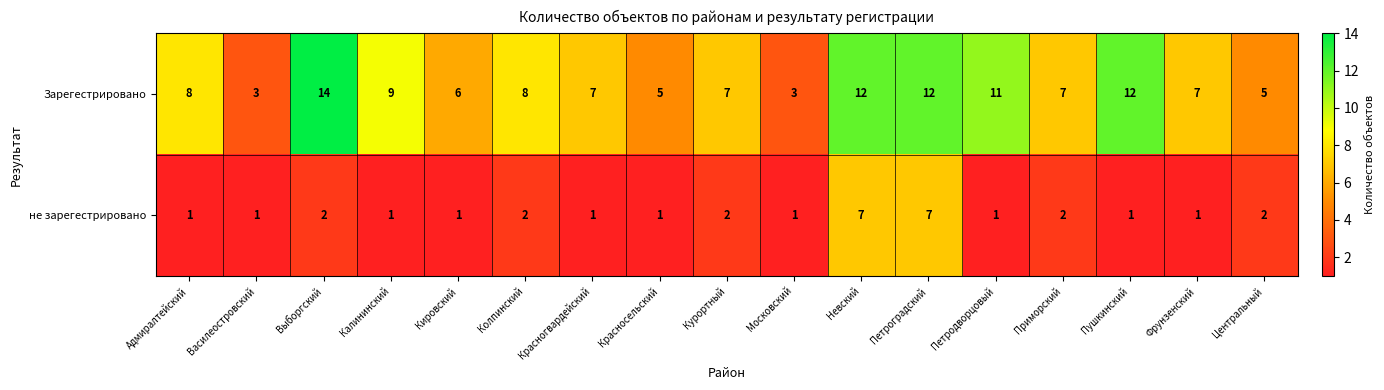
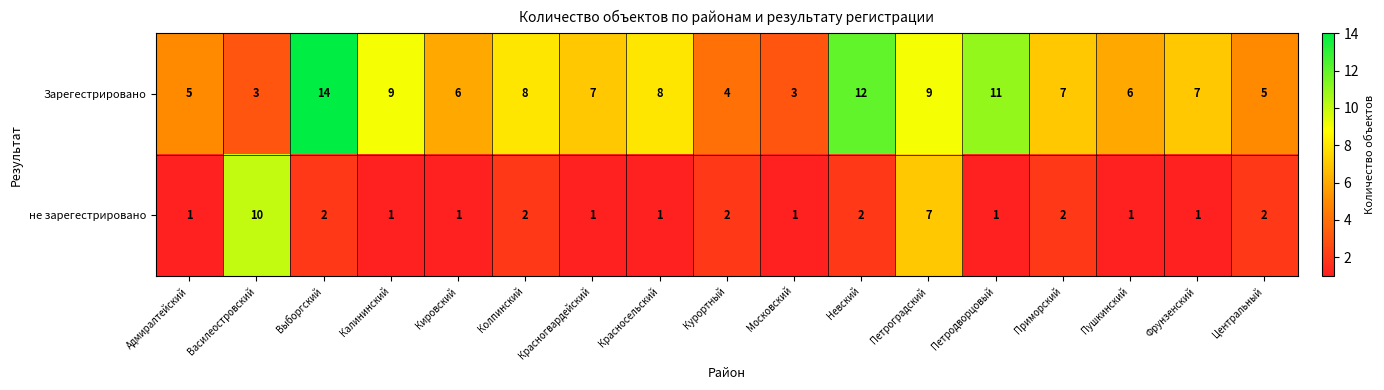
Зарегестрировано, Адмиралтейский: 8 -> 5
Зарегестрировано, Красносельский: 5 -> 8
Зарегестрировано, Курортный: 7 -> 4
Зарегестрировано, Петроградский: 12 -> 9
Зарегестрировано, Пушкинский: 12 -> 6
не зарегестрировано, Василеостровский: 1 -> 10
не зарегестрировано, Невский: 7 -> 2
